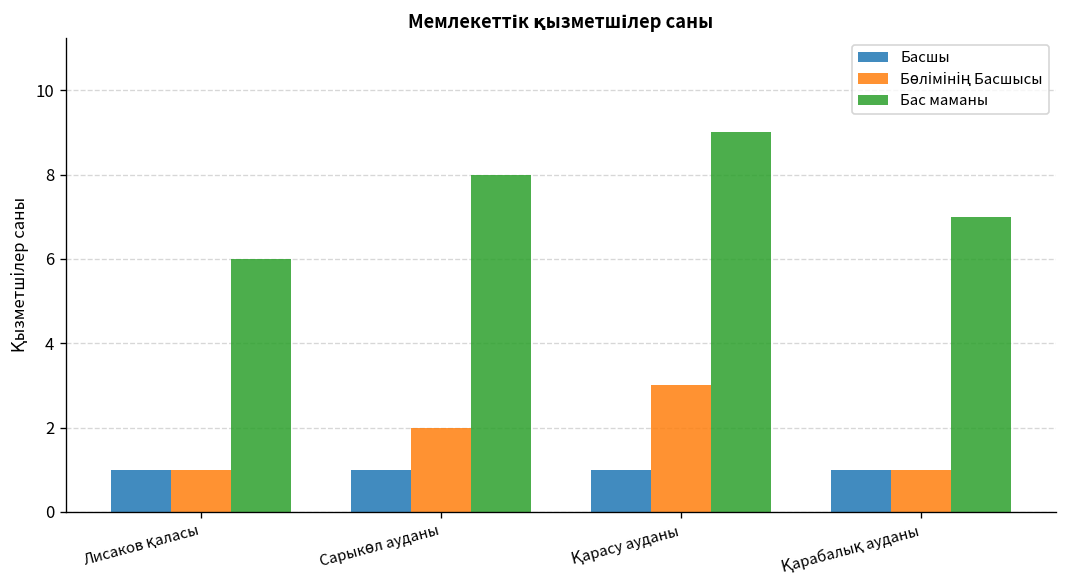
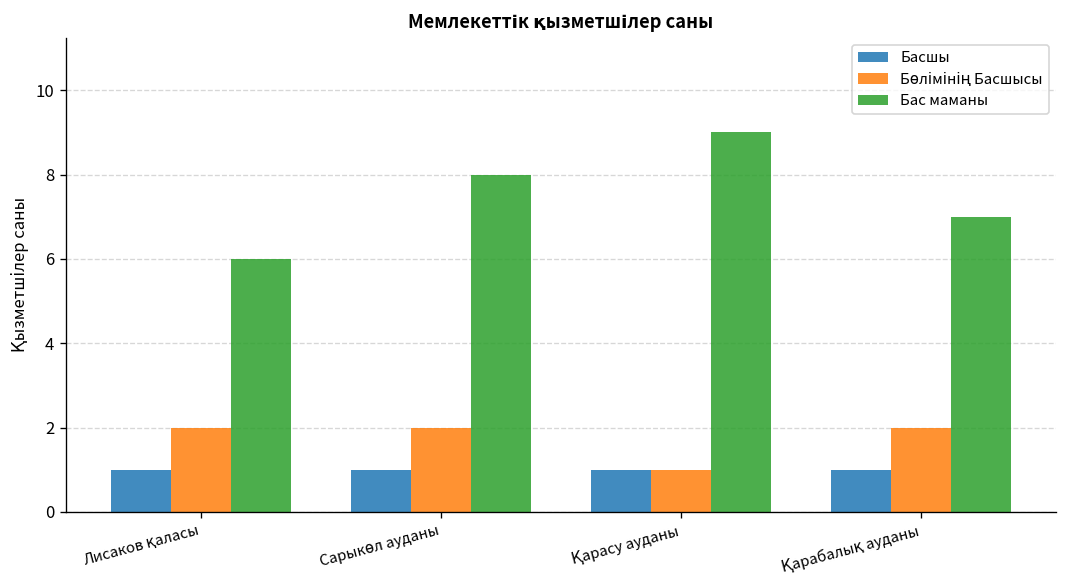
Бөлімінің Басшысы, Лисаков қаласы: 1 -> 2
Бөлімінің Басшысы, Қарасу ауданы: 3 -> 1
Бөлімінің Басшысы, Қарабалық ауданы: 1 -> 2
